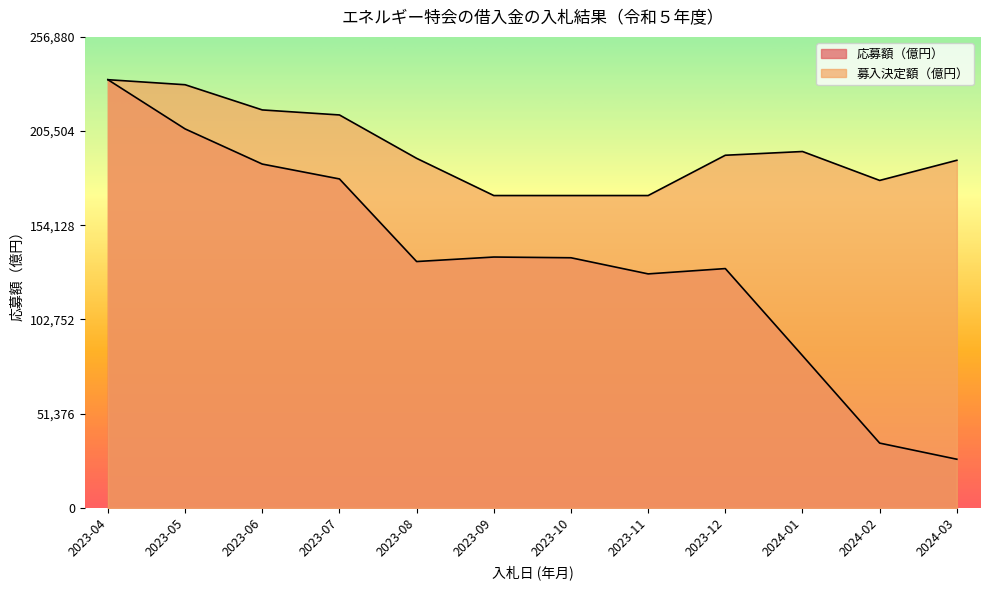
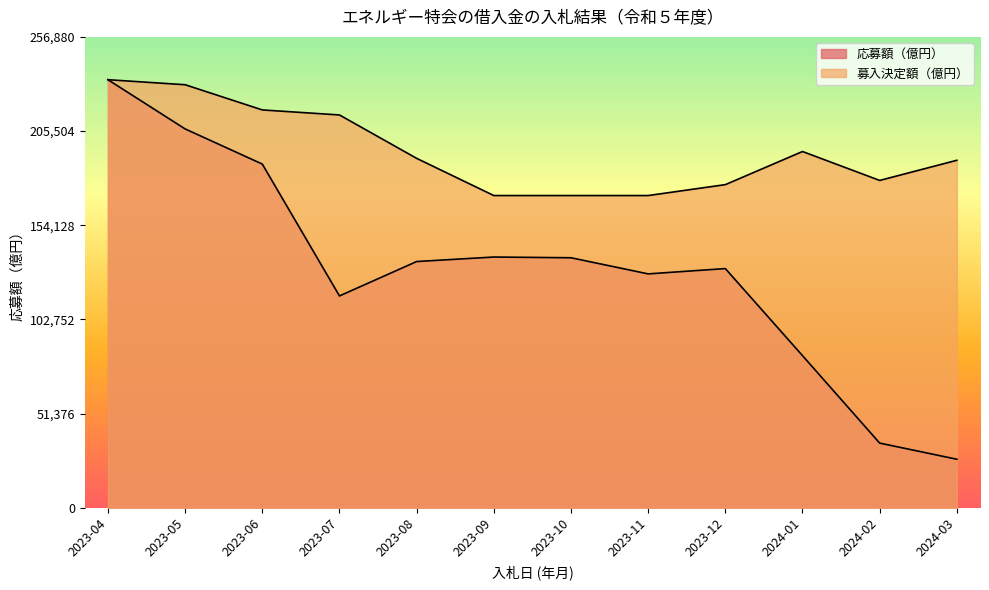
応募額（億円）, 2023-07: 179,000 -> 116,000
募入決定額（億円）, 2023-12: 192,000 -> 176,000
